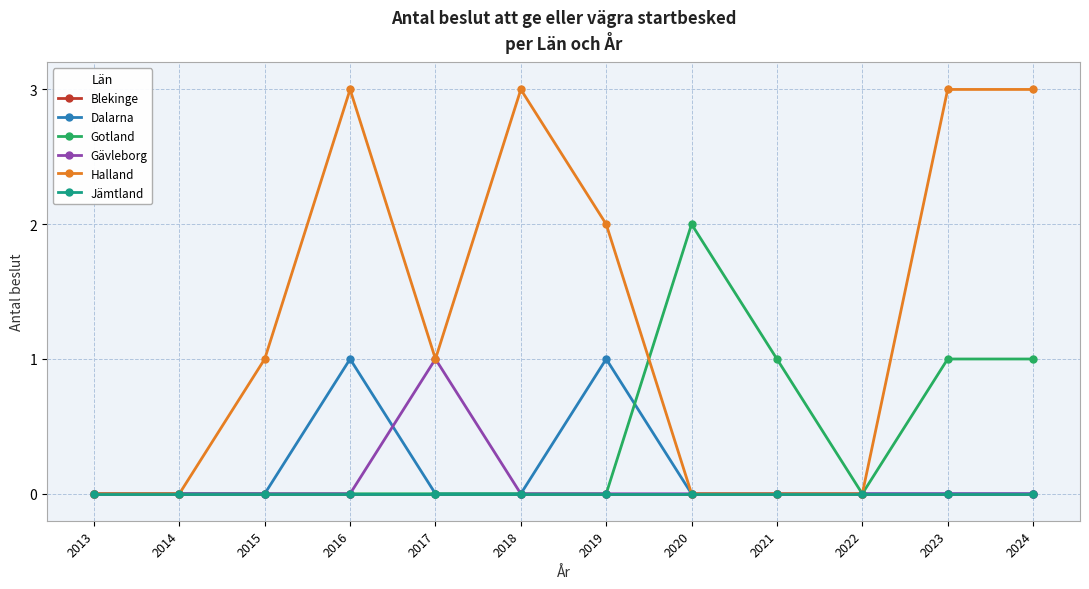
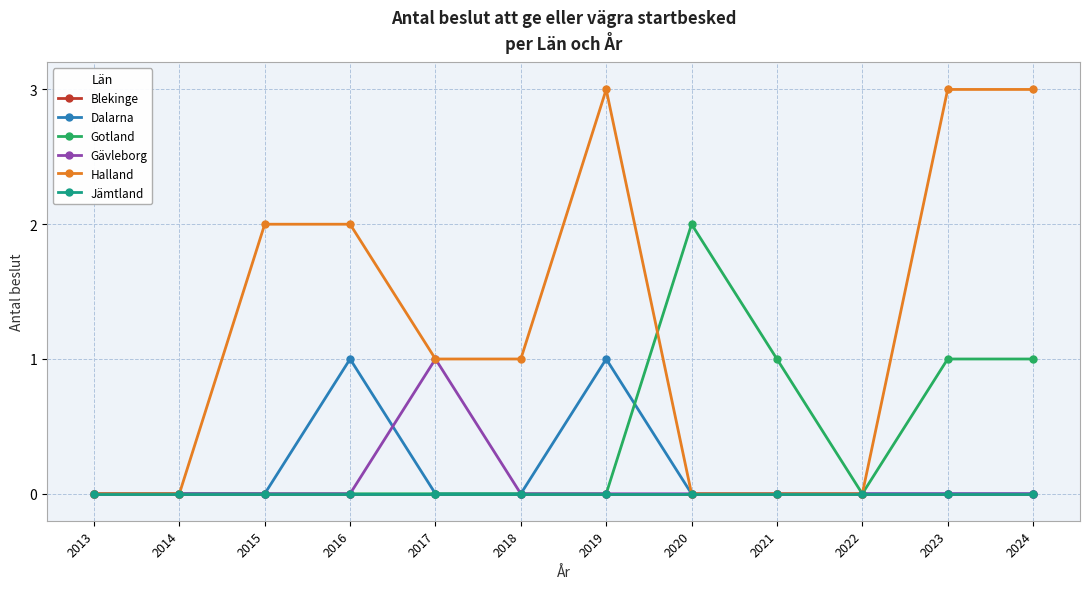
Halland, 2015: 1 -> 2
Halland, 2016: 3 -> 2
Halland, 2018: 3 -> 1
Halland, 2019: 2 -> 3
